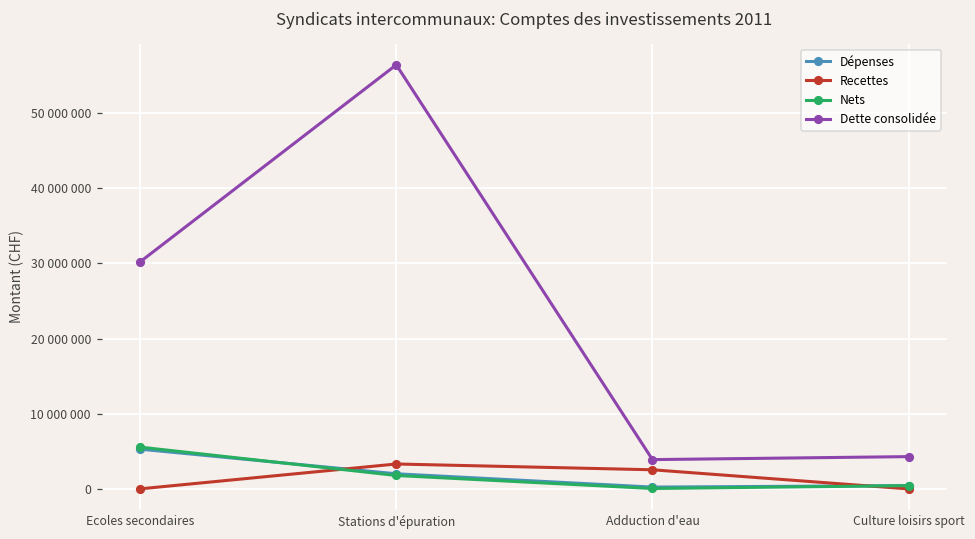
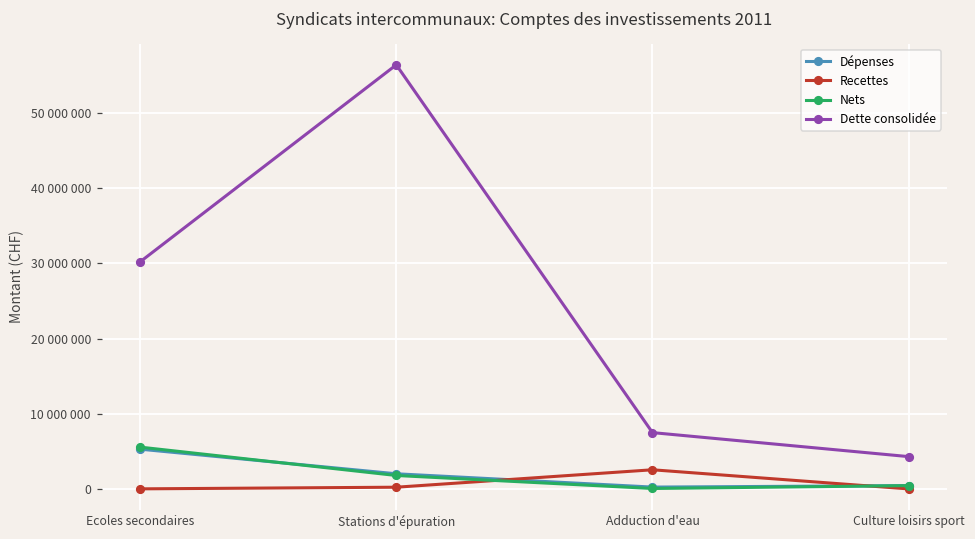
Recettes, Stations d'épuration: 3000000 -> 0
Dette consolidée, Adduction d'eau: 4000000 -> 7000000
